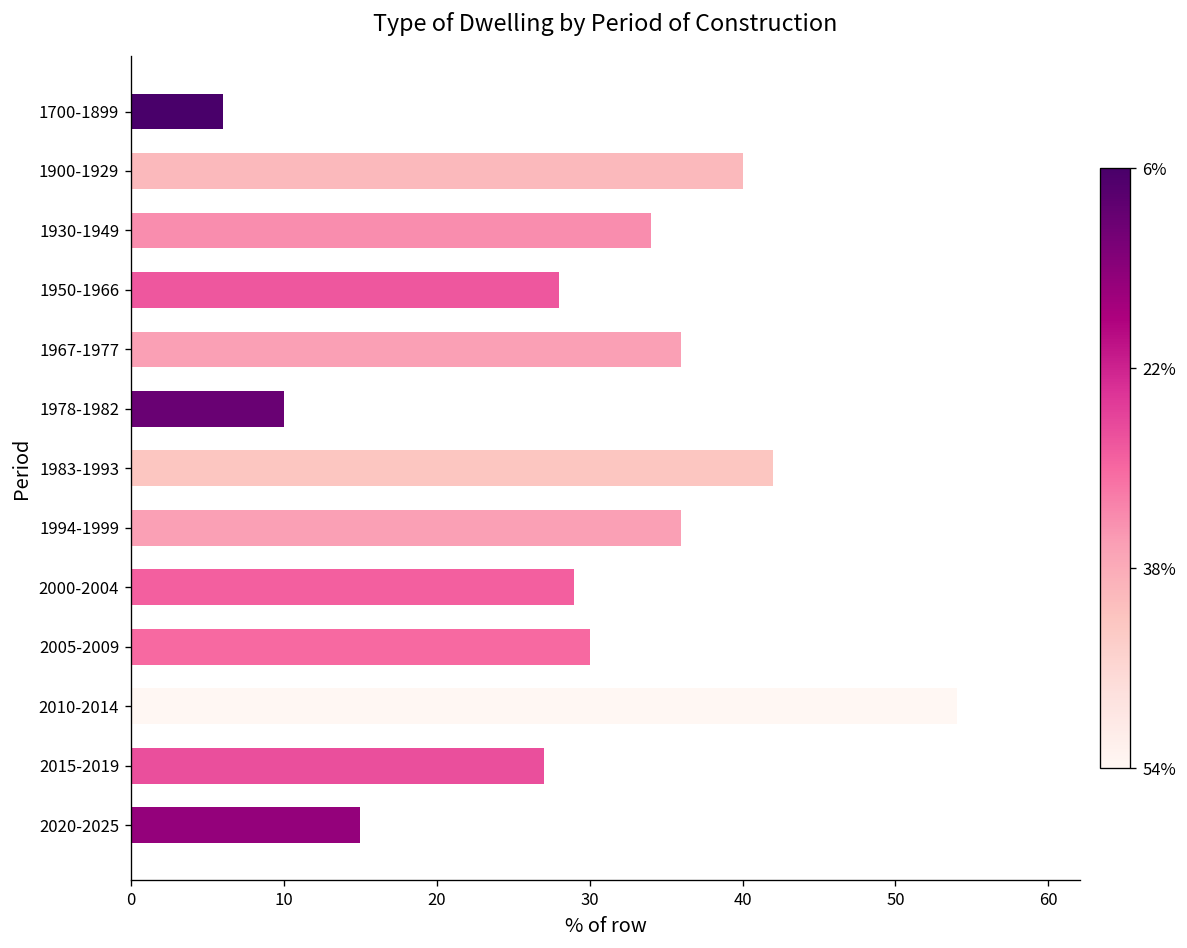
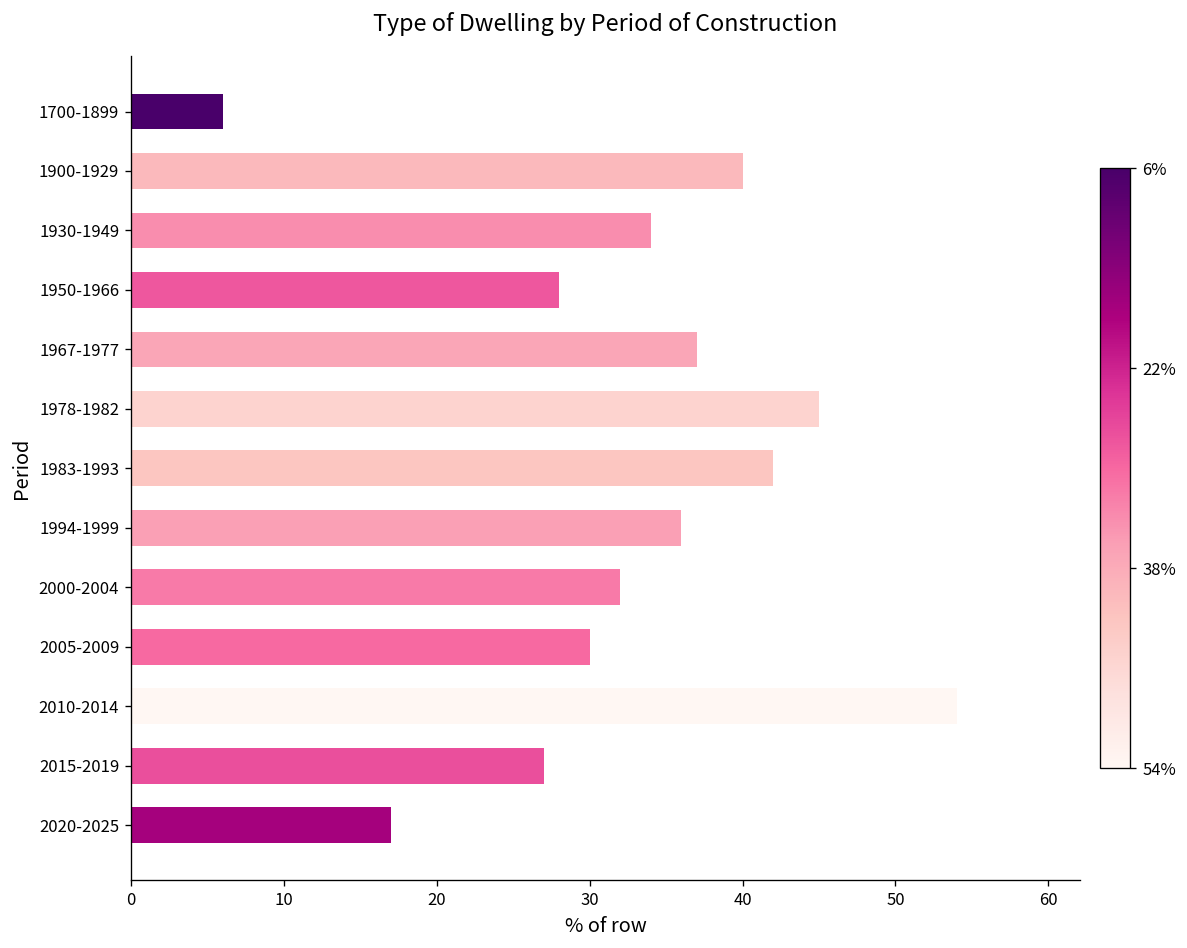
1967-1977: 36 -> 37
1978-1982: 10 -> 45
2000-2004: 29 -> 32
2020-2025: 15 -> 17
